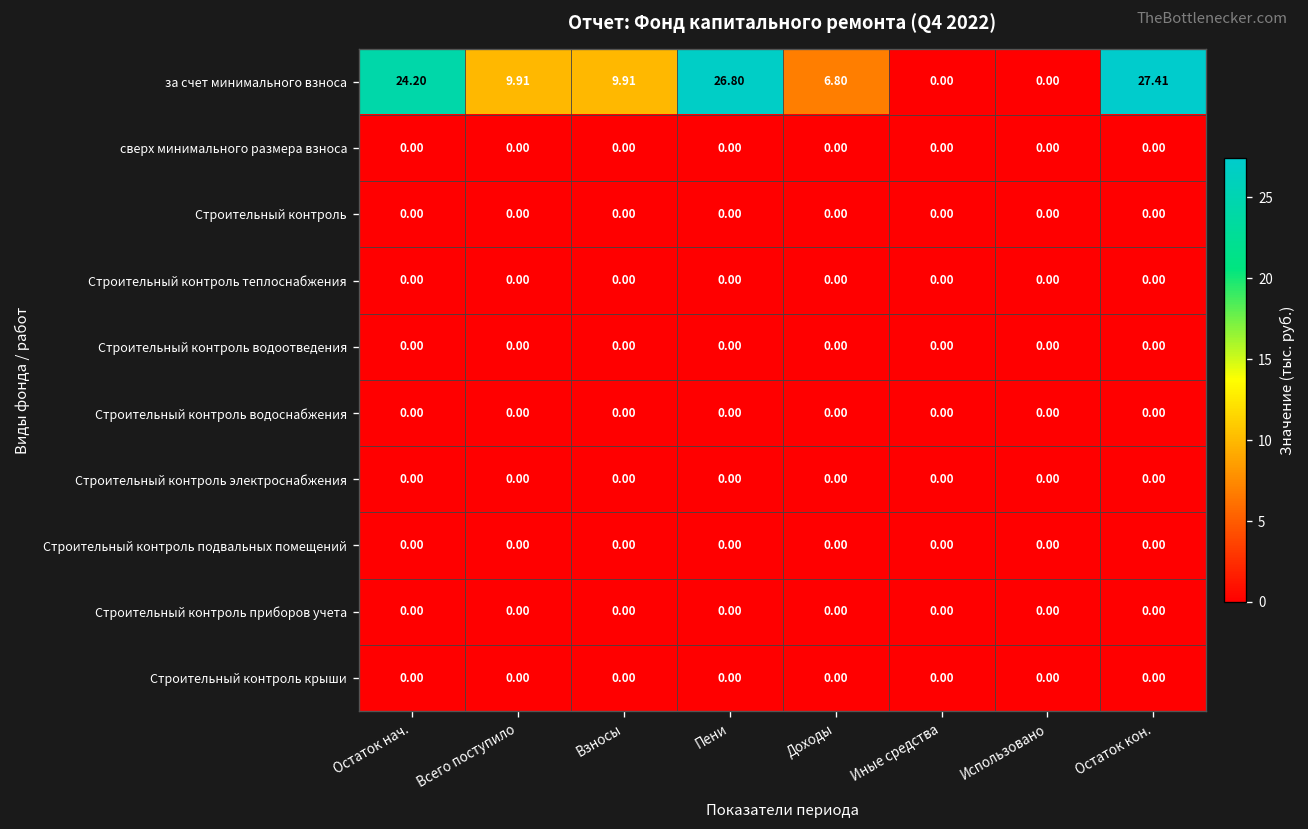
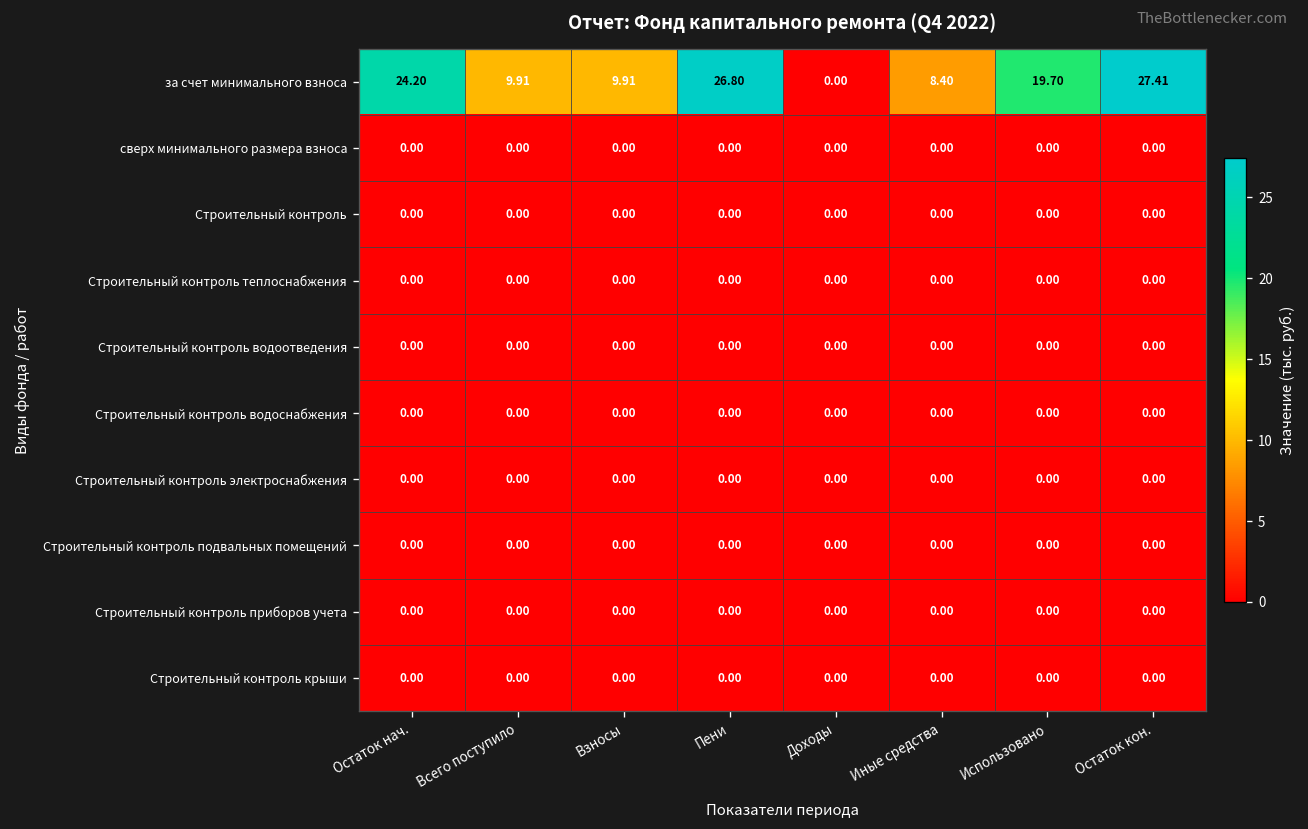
за счет минимального взноса, Доходы: 6.80 -> 0.00
за счет минимального взноса, Иные средства: 0.00 -> 8.40
за счет минимального взноса, Использовано: 0.00 -> 19.70
